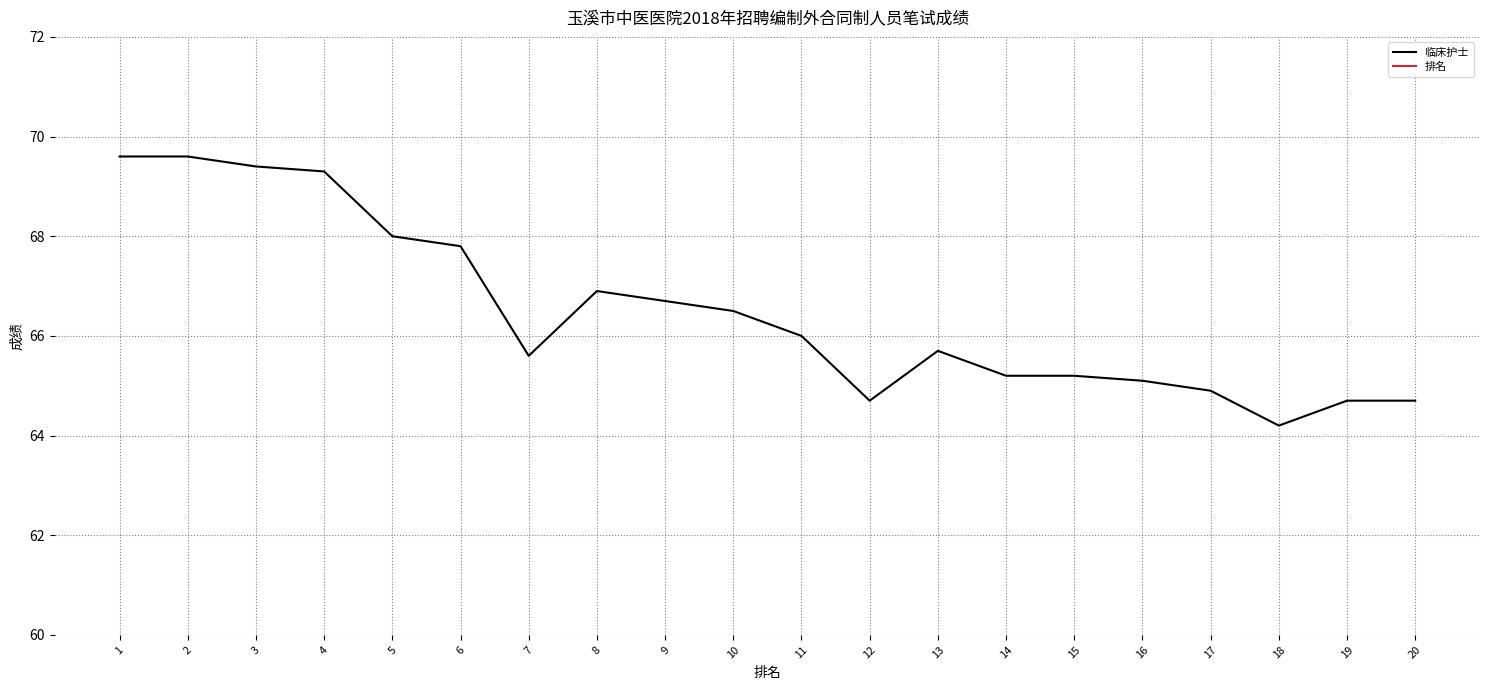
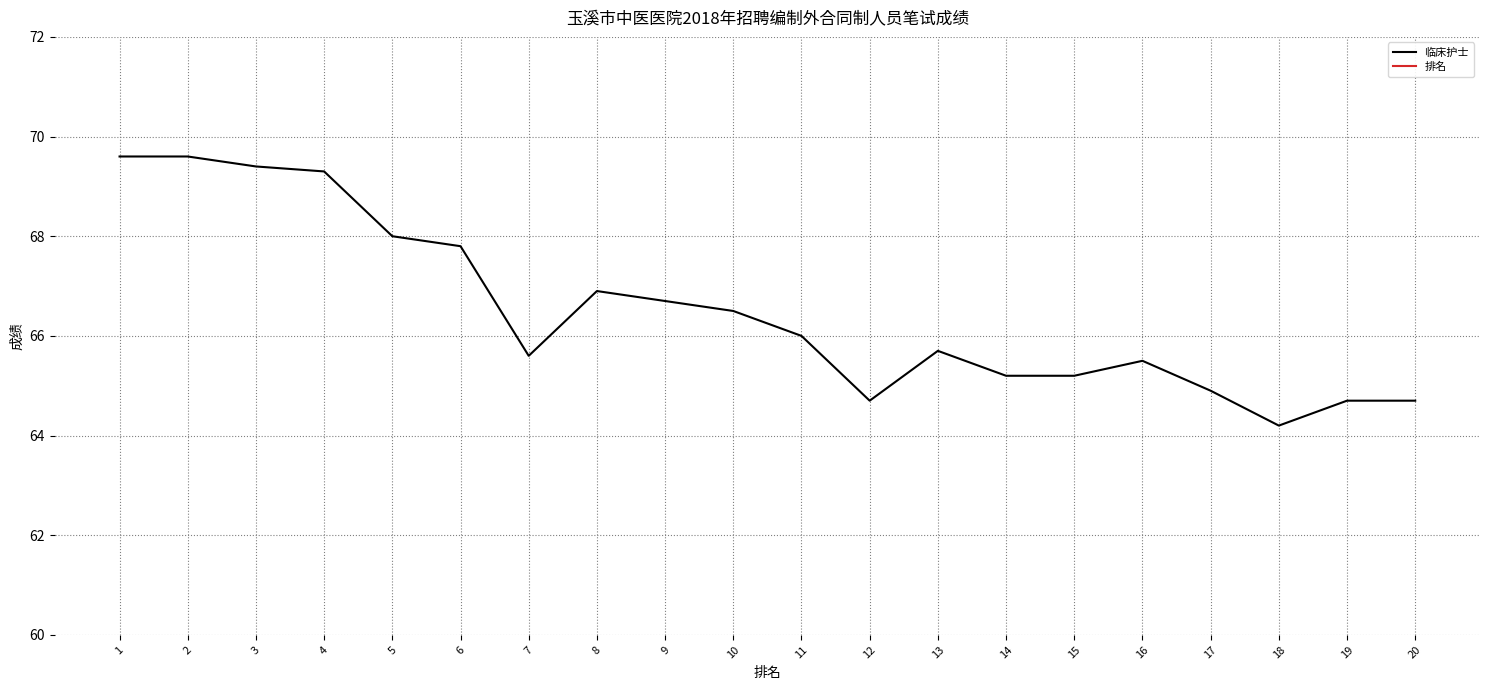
临床护士, 16: 65.1 -> 65.5
